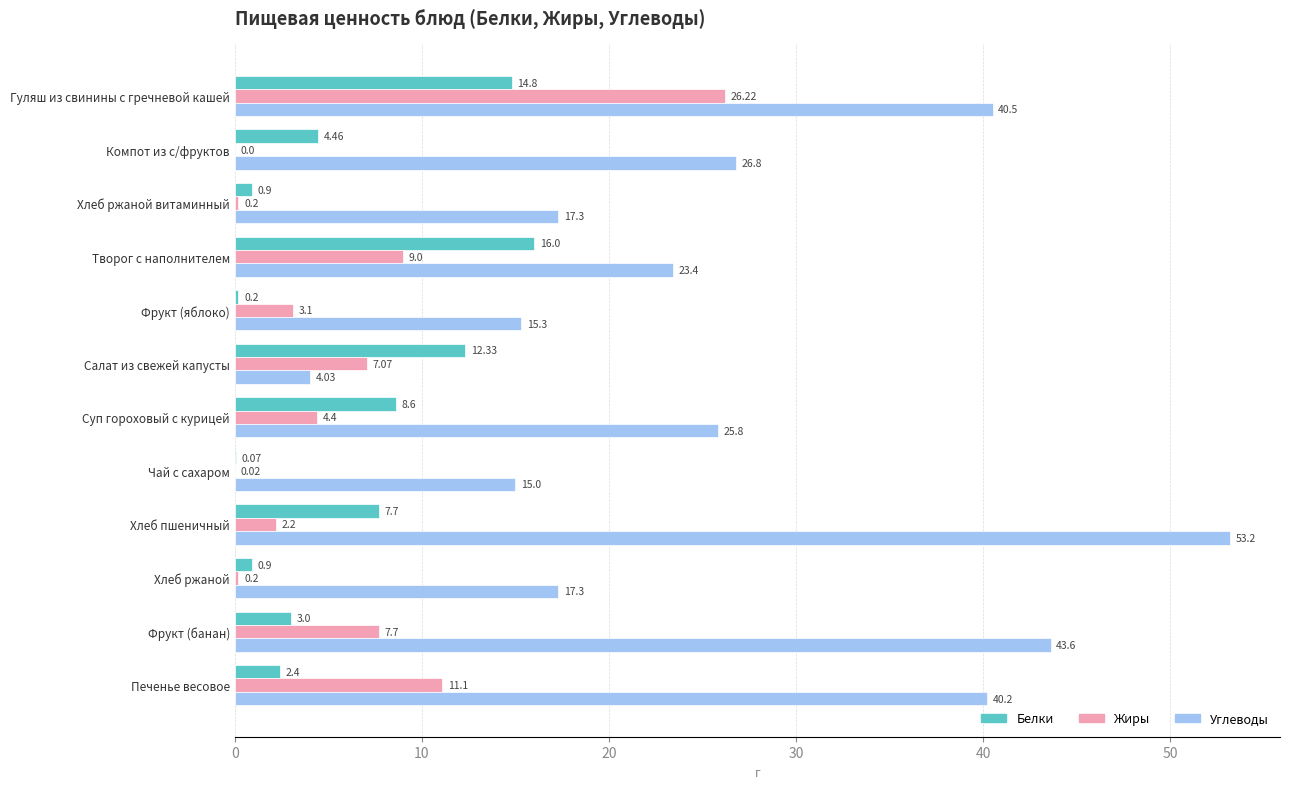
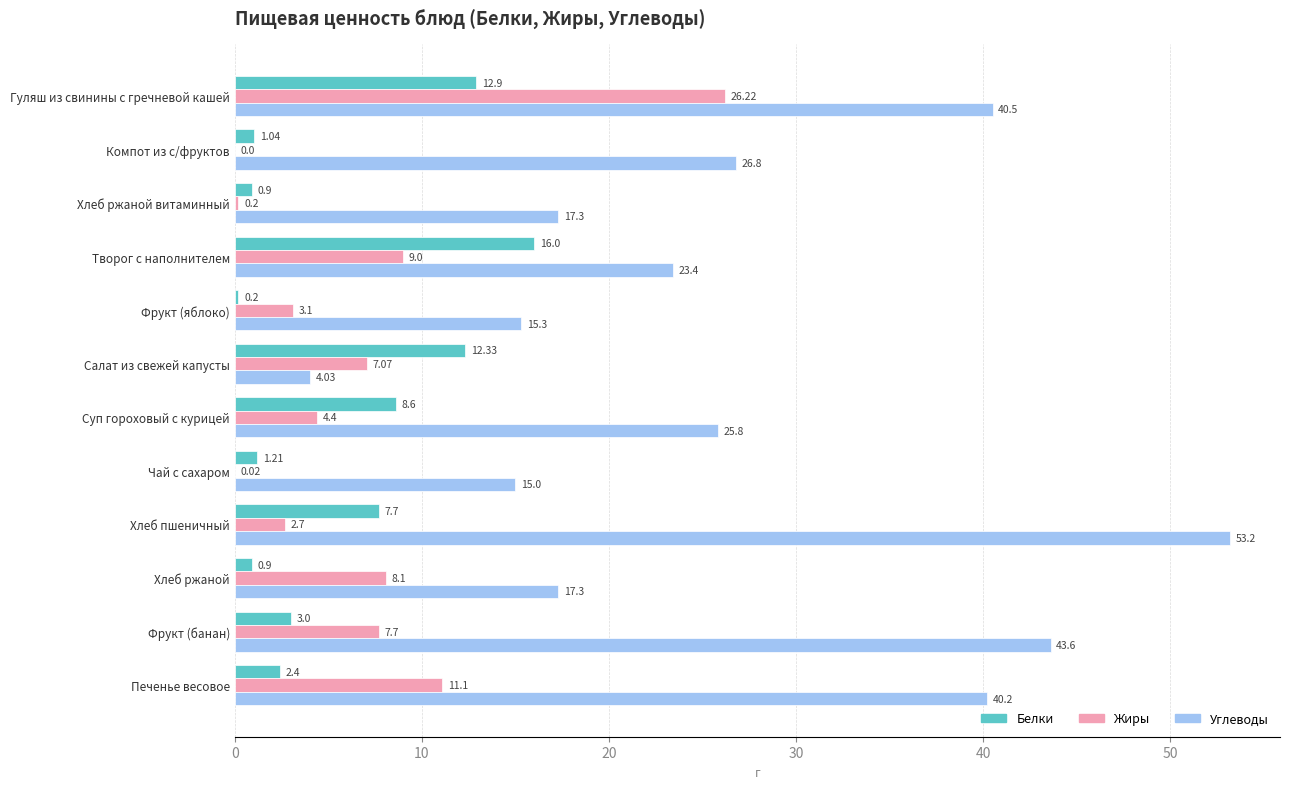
Белки, Гуляш из свинины с гречневой кашей: 14.8 -> 12.9
Белки, Компот из с/фруктов: 4.46 -> 1.04
Белки, Чай с сахаром: 0.07 -> 1.21
Жиры, Хлеб пшеничный: 2.2 -> 2.7
Жиры, Хлеб ржаной: 0.2 -> 8.1
